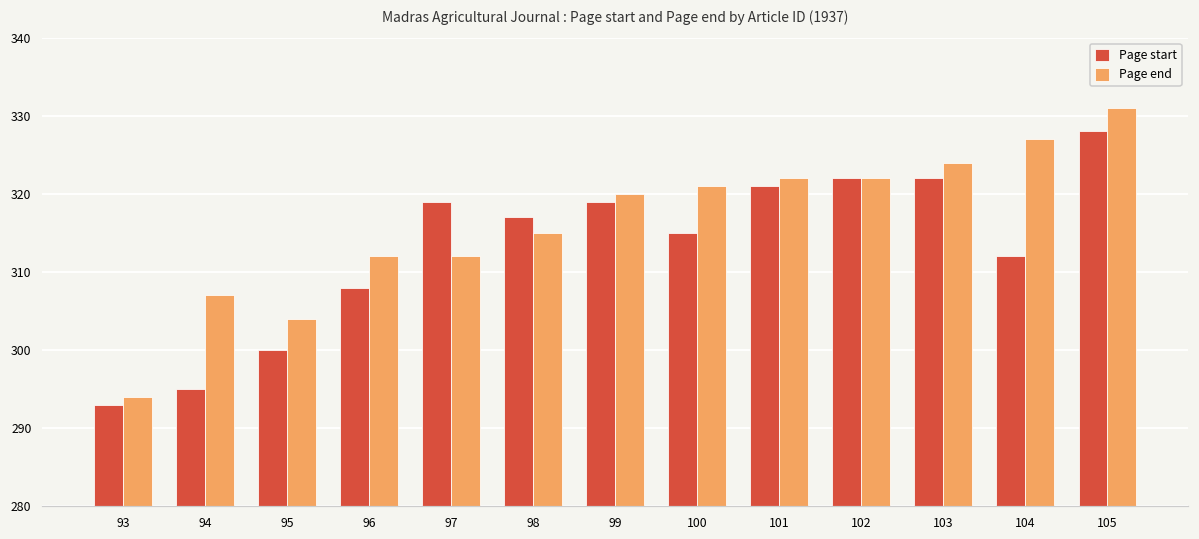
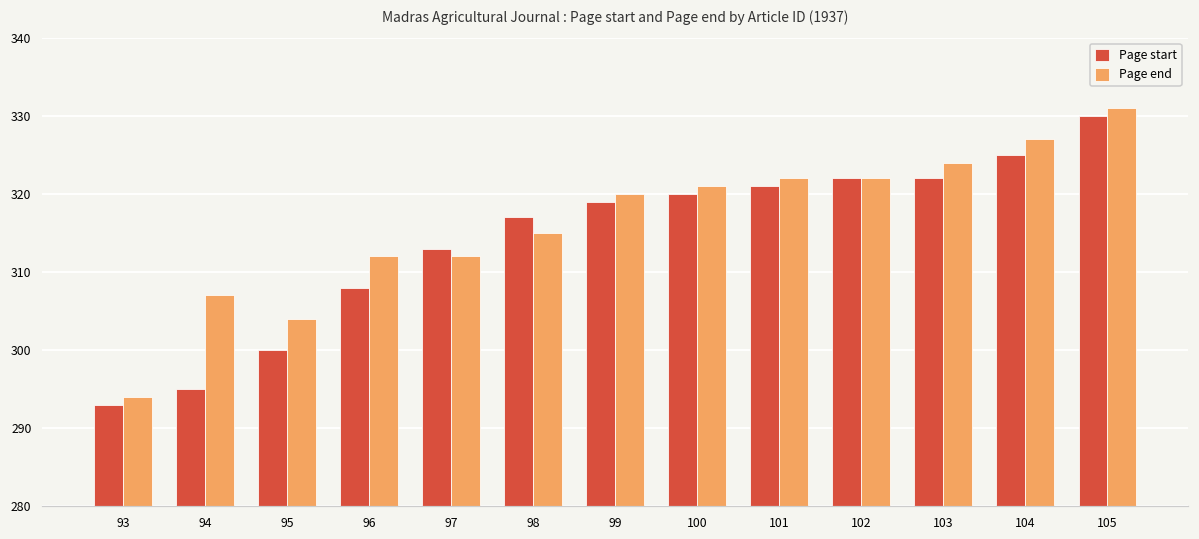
Page start, 97: 319 -> 313
Page start, 100: 315 -> 320
Page start, 104: 312 -> 325
Page start, 105: 328 -> 330
